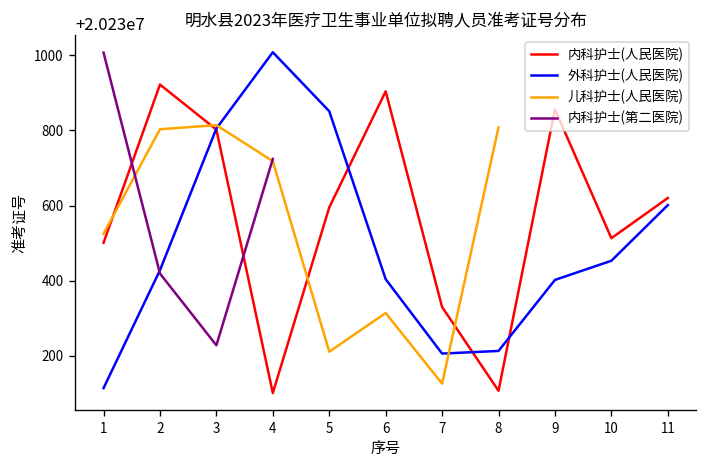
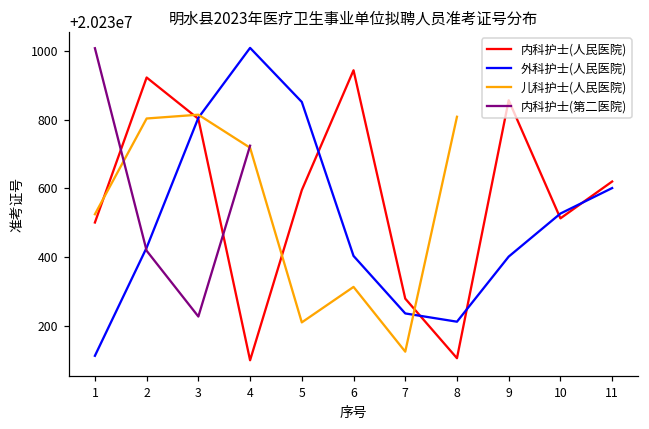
内科护士(人民医院), 6: 20230900 -> 20230940
内科护士(人民医院), 7: 20230330 -> 20230280
外科护士(人民医院), 7: 20230210 -> 20230240
外科护士(人民医院), 10: 20230450 -> 20230530
